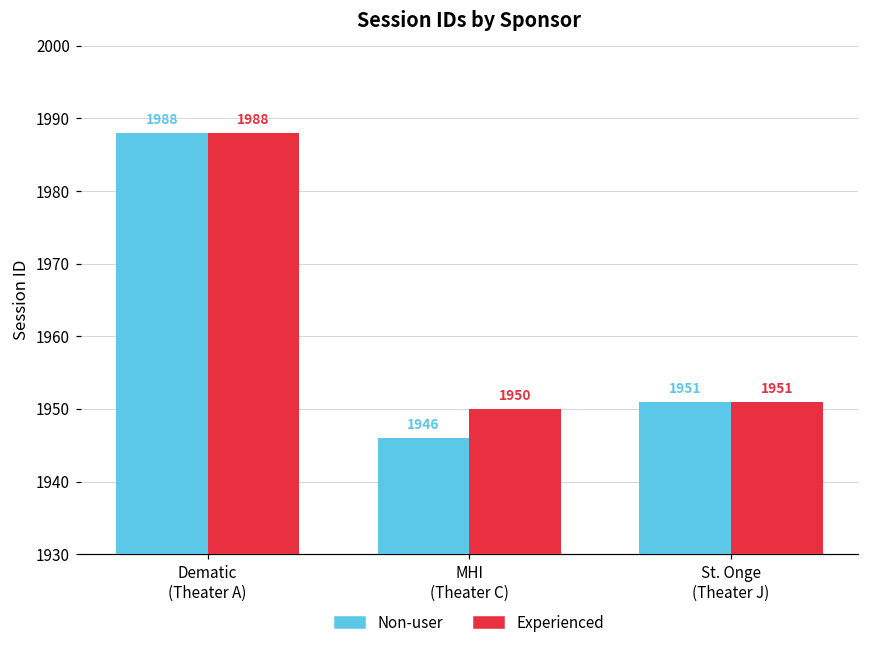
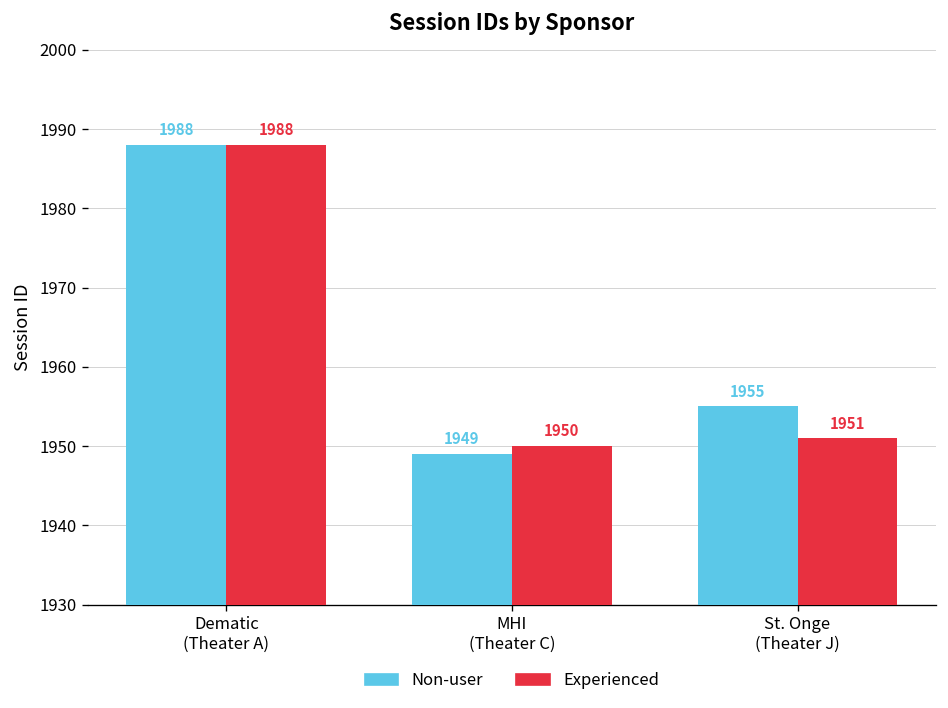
Non-user, MHI (Theater C): 1946 -> 1949
Non-user, St. Onge (Theater J): 1951 -> 1955
